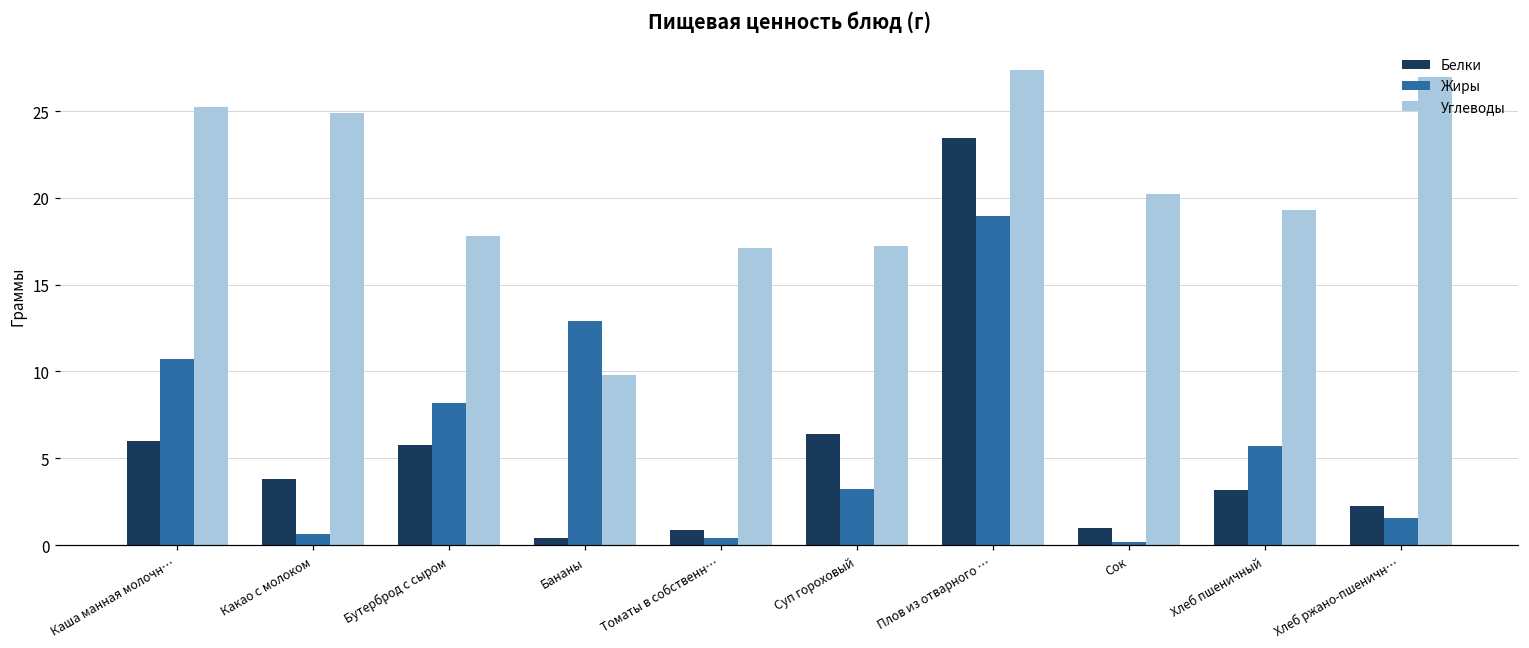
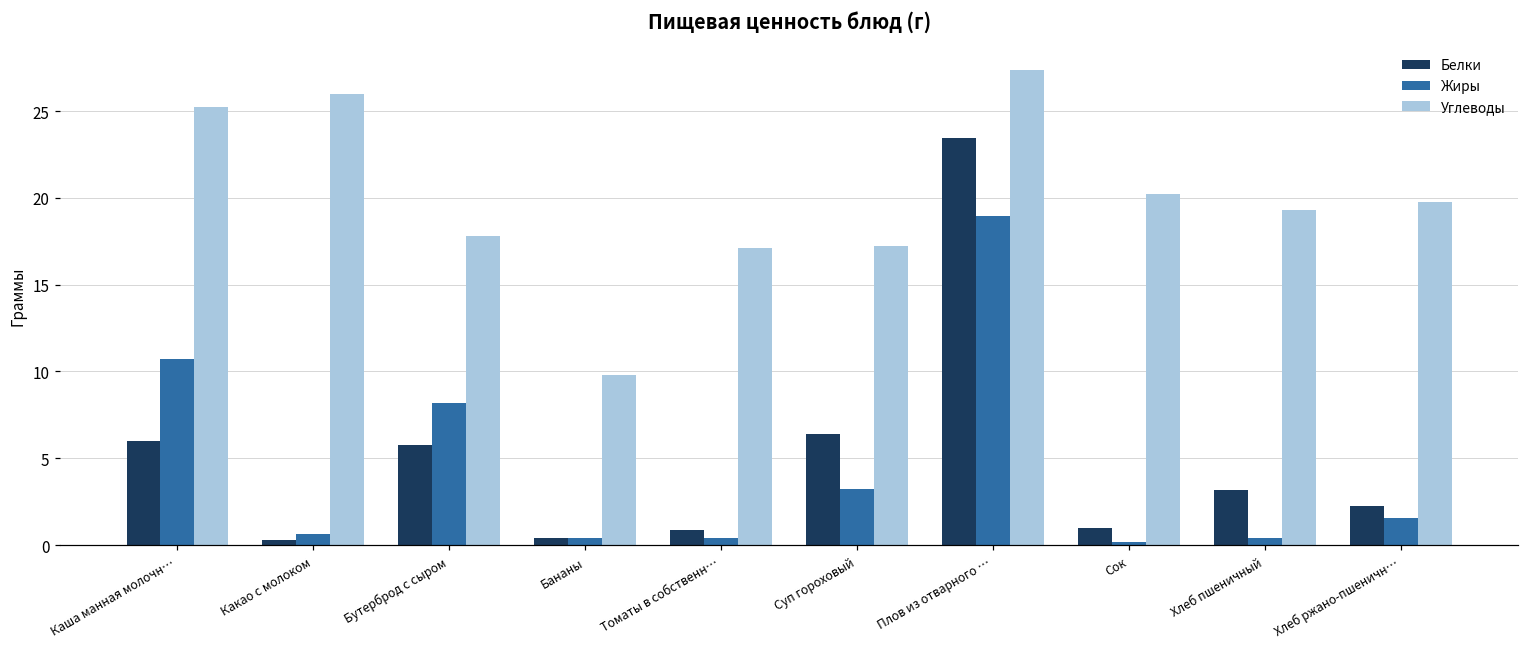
Белки, Какао с молоком: 3.8 -> 0.3
Углеводы, Какао с молоком: 24.9 -> 26.0
Жиры, Бананы: 12.9 -> 0.4
Жиры, Хлеб пшеничный: 5.7 -> 0.4
Углеводы, Хлеб ржано-пшеничн…: 27.0 -> 19.8
